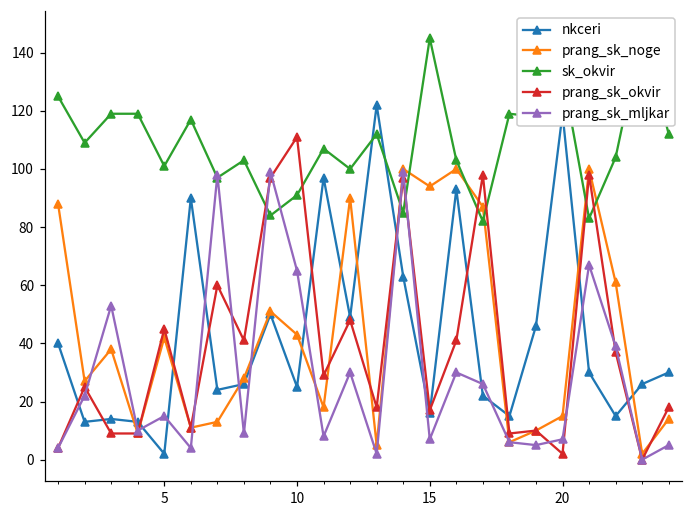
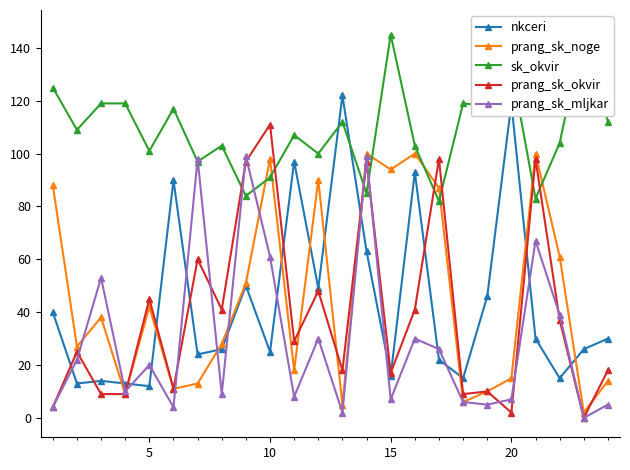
nkceri, 5: 2 -> 12
prang_sk_mljkar, 5: 15 -> 20
prang_sk_noge, 10: 43 -> 98
prang_sk_mljkar, 10: 65 -> 61
